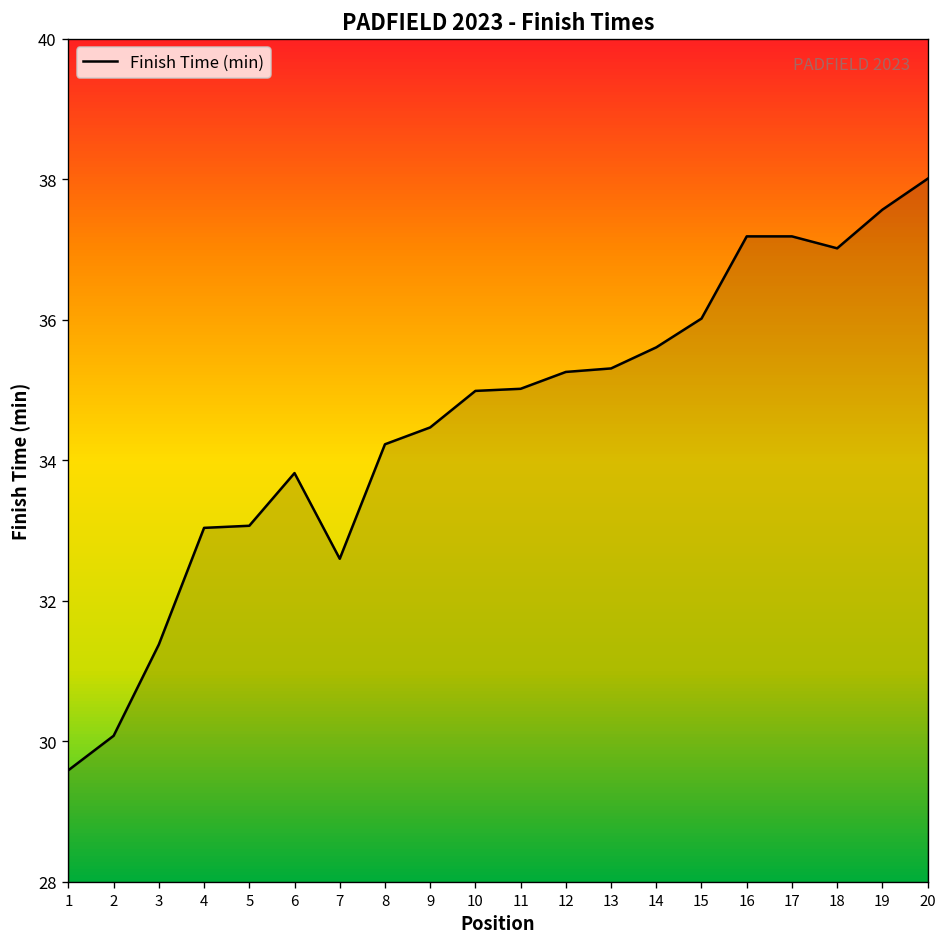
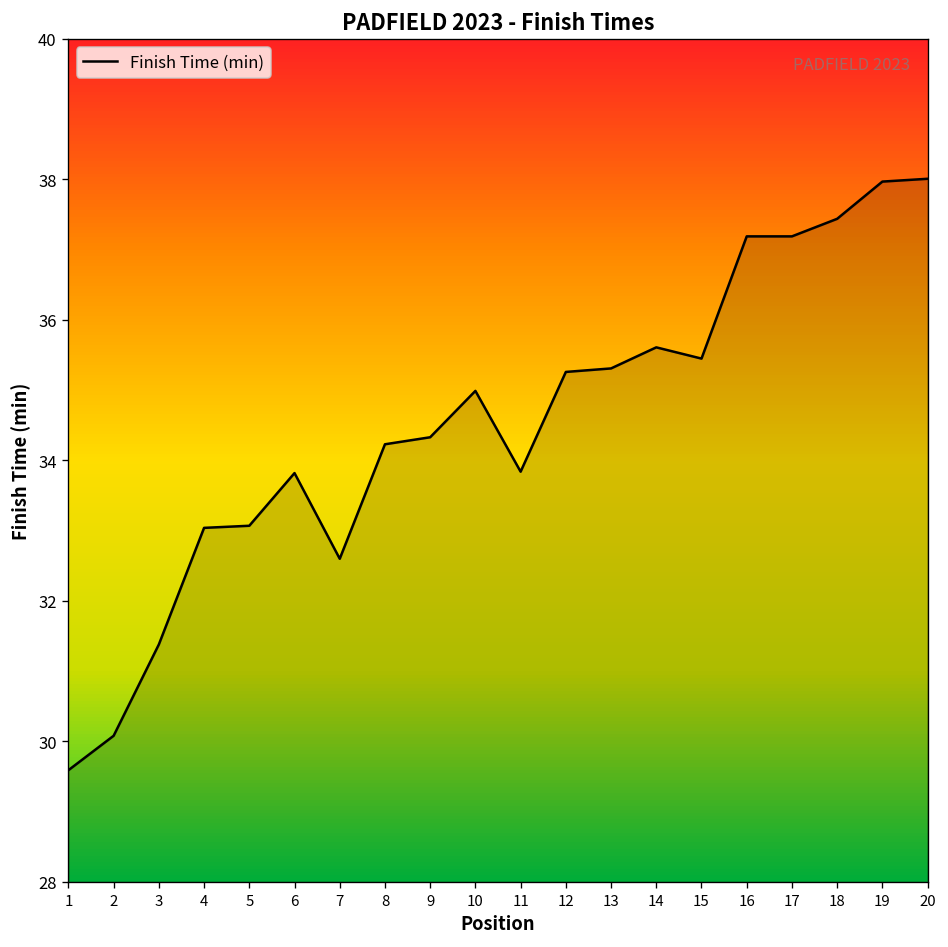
9: 34.5 -> 34.3
11: 35.0 -> 33.8
15: 36.0 -> 35.5
18: 37.0 -> 37.4
19: 37.6 -> 38.0
